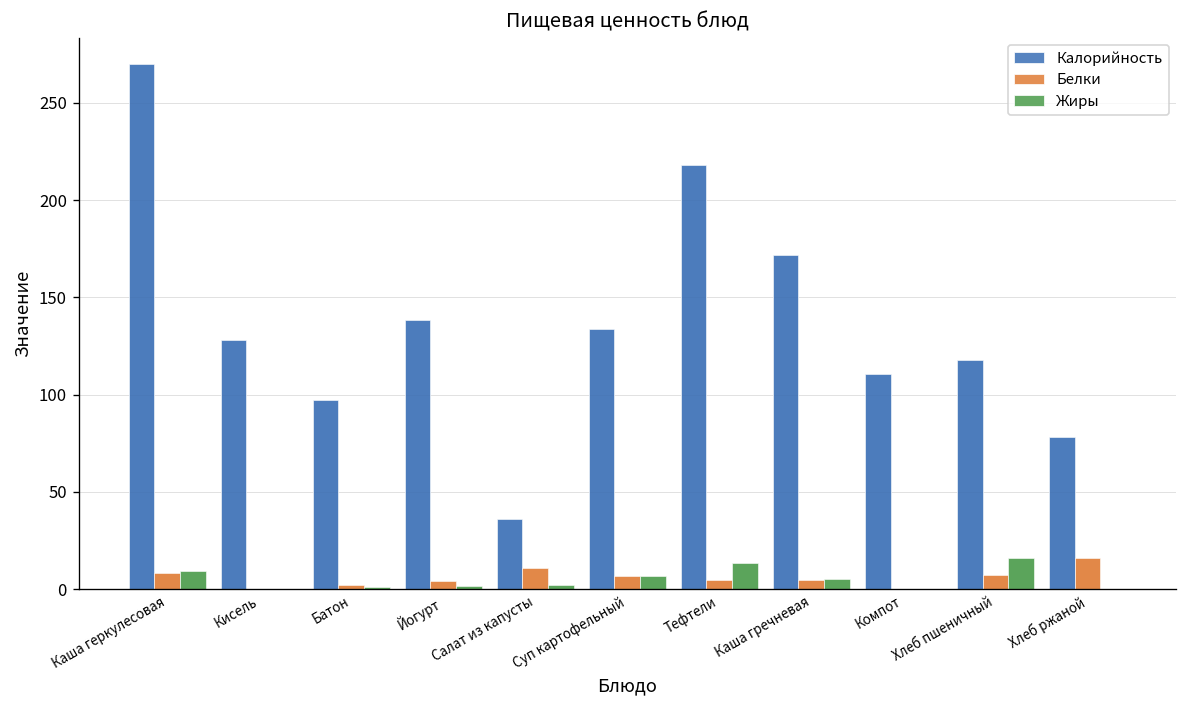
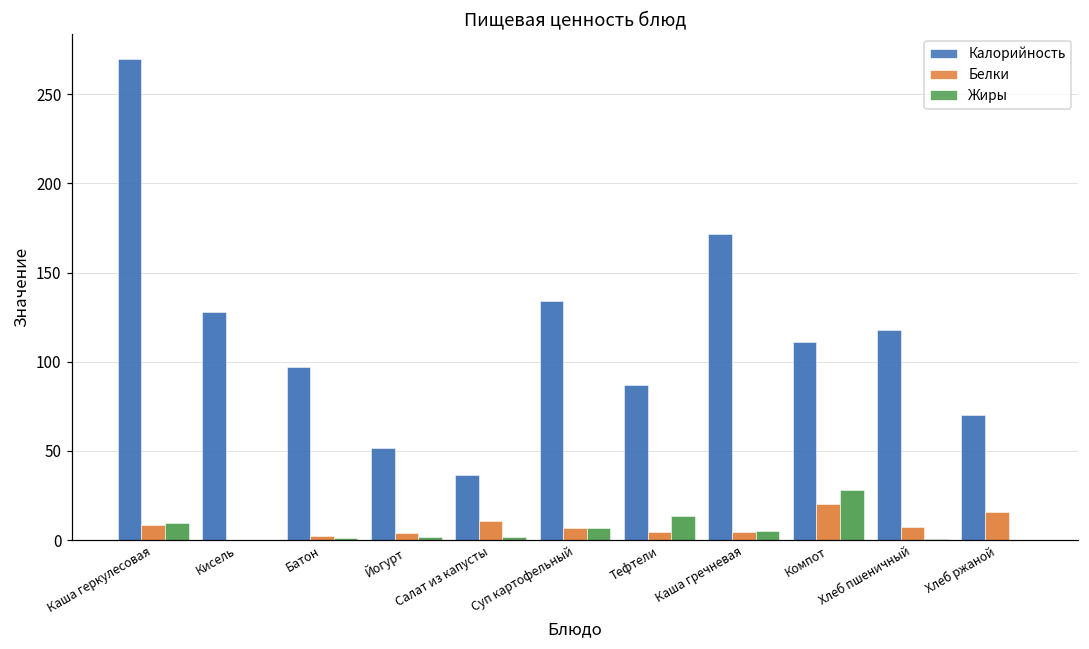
Калорийность, Йогурт: 139 -> 52
Калорийность, Тефтели: 218 -> 87
Белки, Компот: 0 -> 20
Жиры, Компот: 0 -> 28
Жиры, Хлеб пшеничный: 16 -> 1
Калорийность, Хлеб ржаной: 78 -> 70
